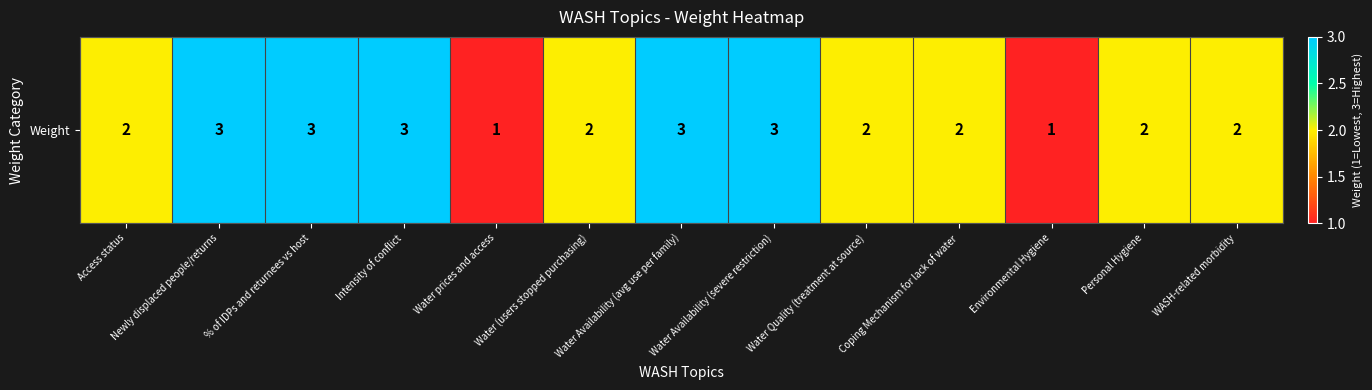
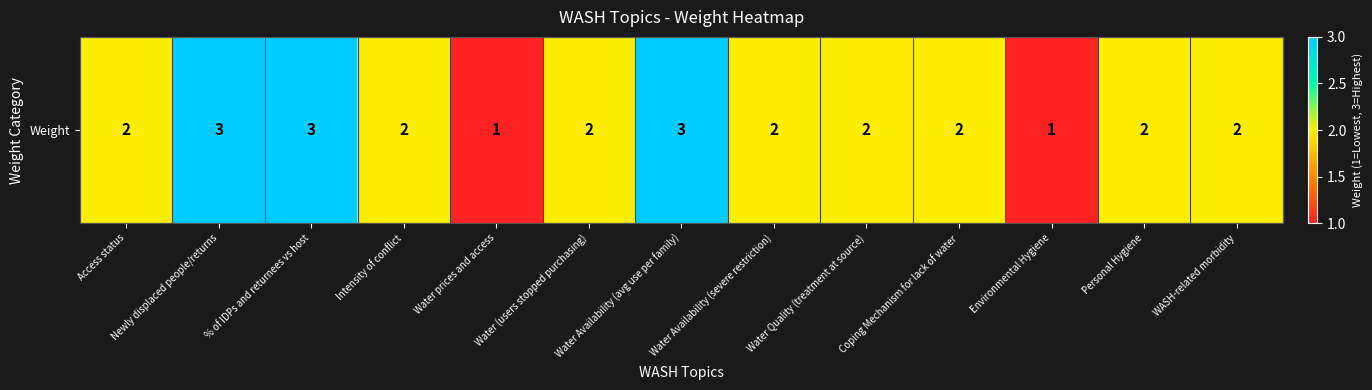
Weight, Intensity of conflict: 3 -> 2
Weight, Water Availability (severe restriction): 3 -> 2
